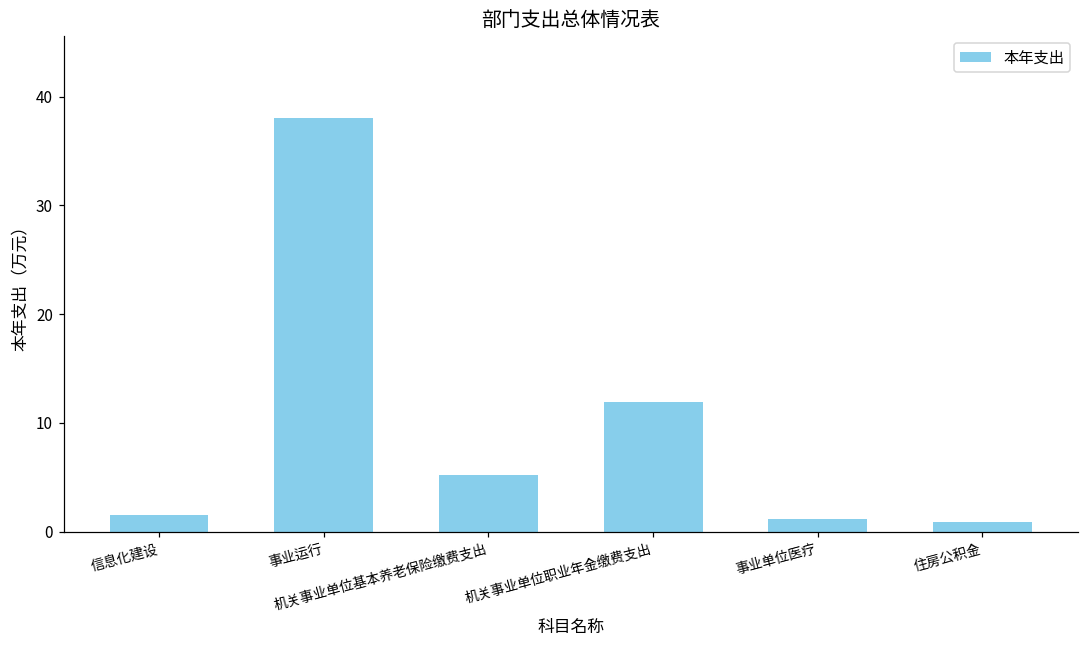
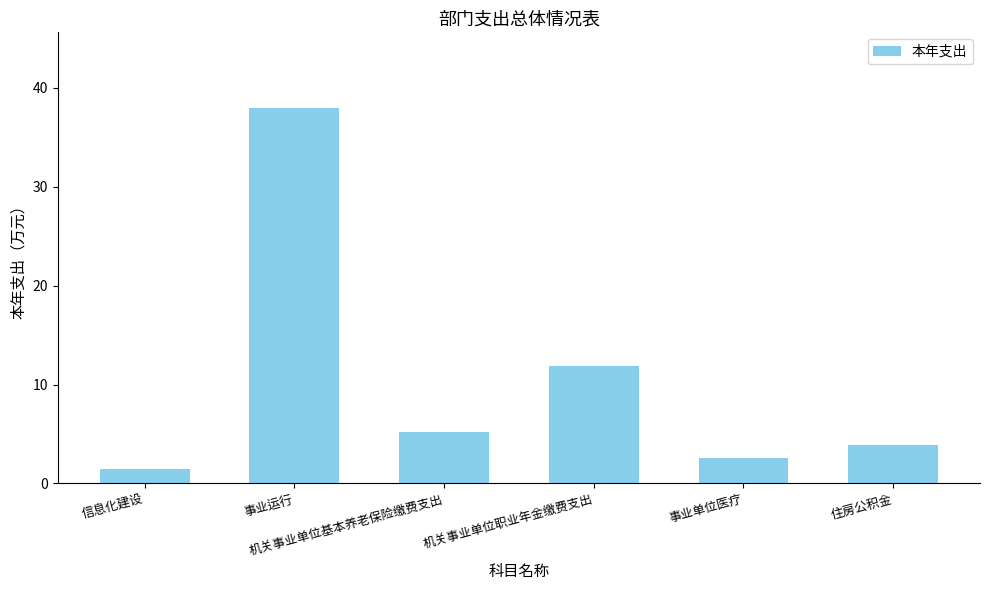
事业单位医疗: 1 -> 3
住房公积金: 1 -> 4
